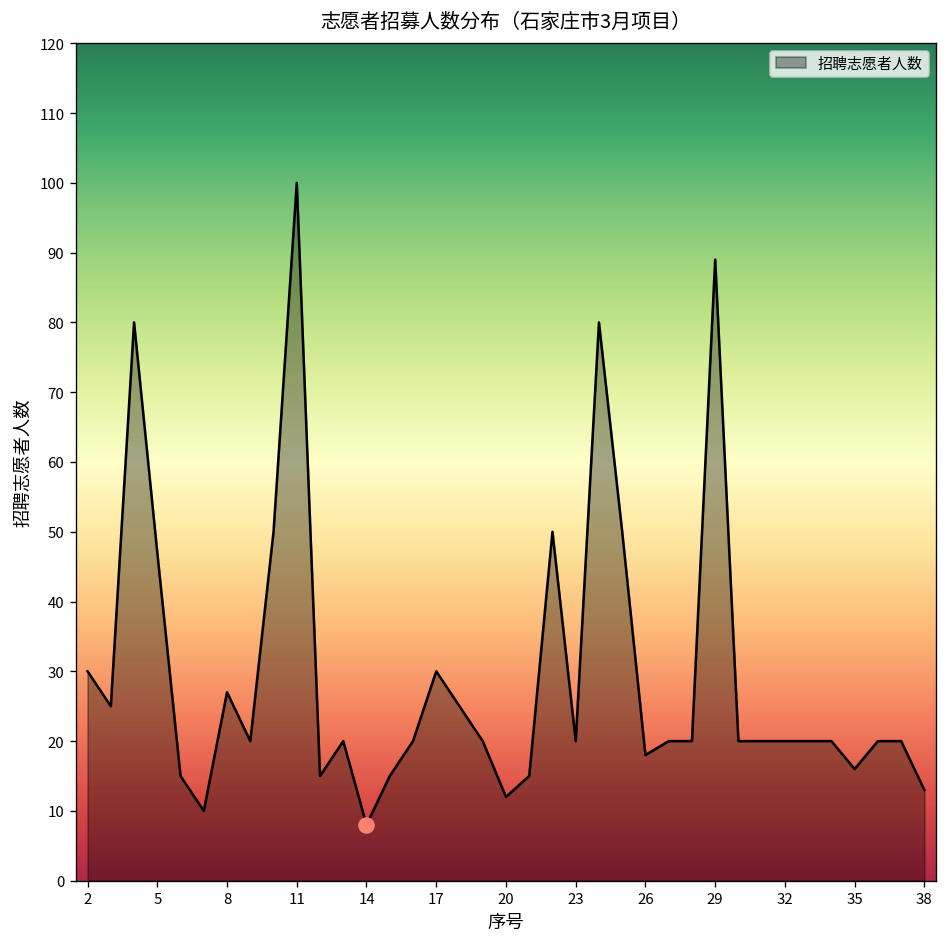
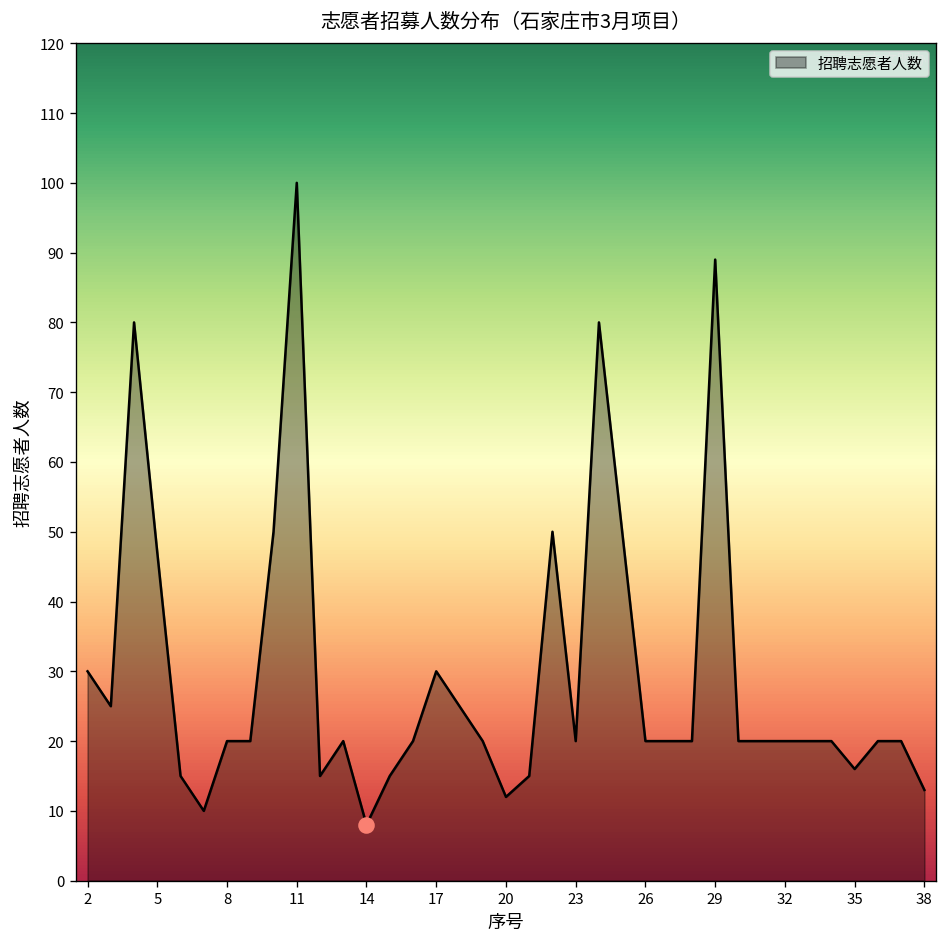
招聘志愿者人数, 8: 27 -> 20
招聘志愿者人数, 26: 18 -> 20
